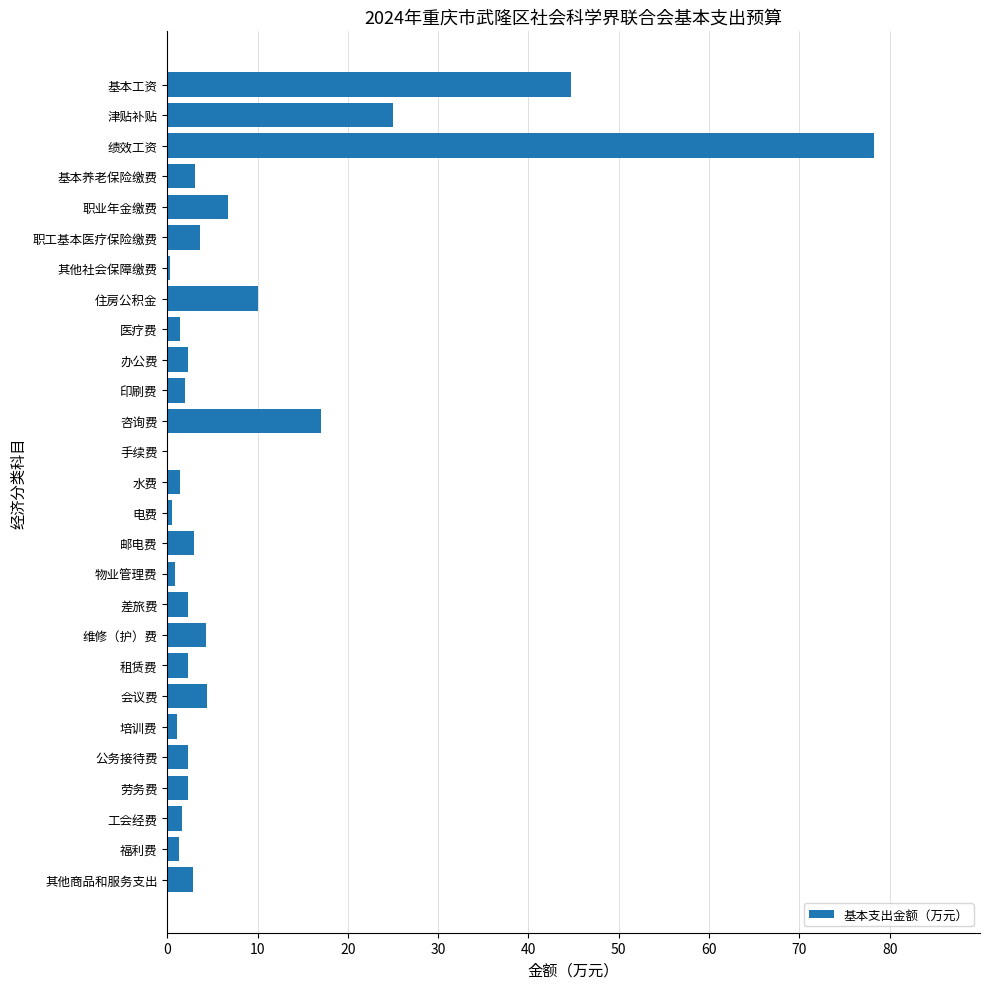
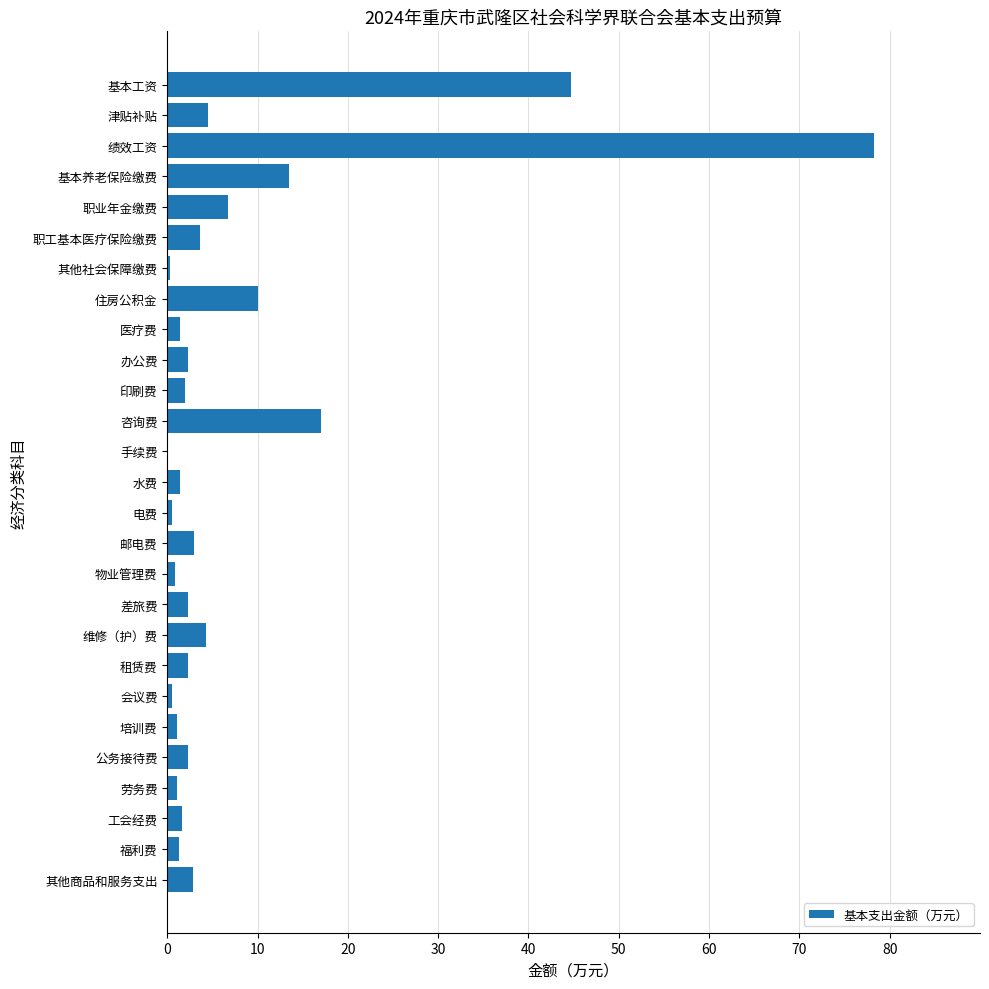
津贴补贴: 25 -> 5
基本养老保险缴费: 3 -> 13
会议费: 4 -> 1
劳务费: 2 -> 1
